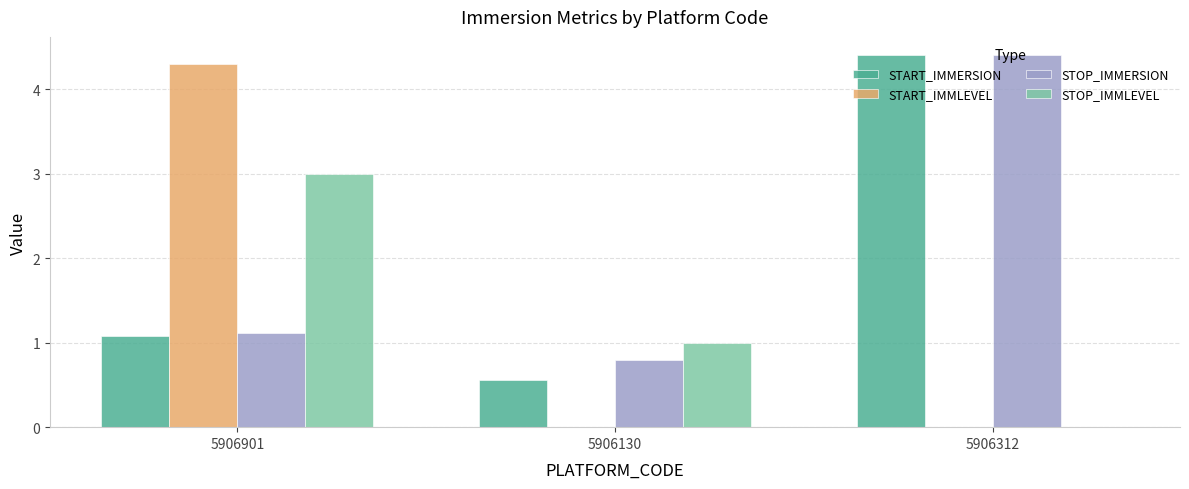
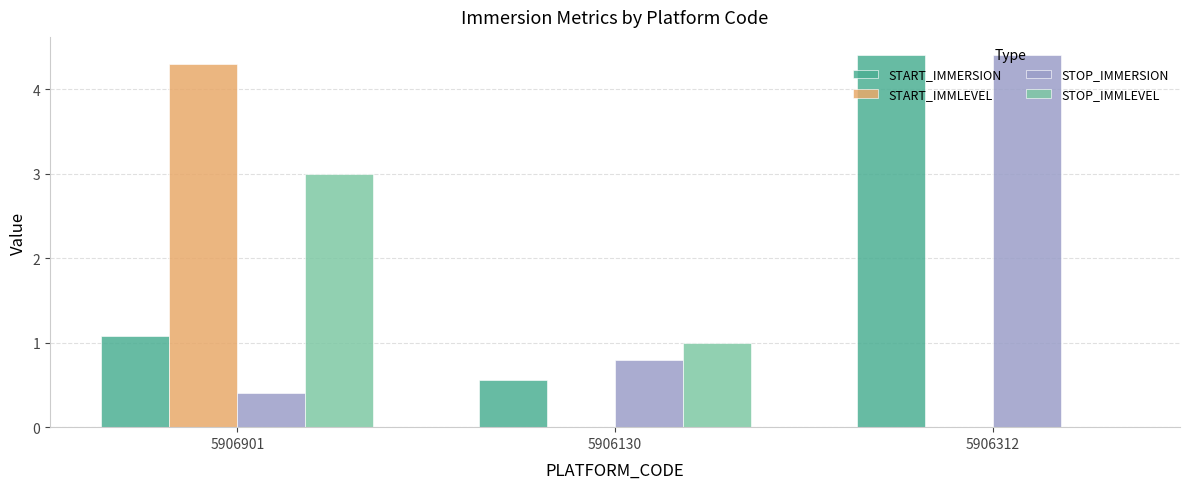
STOP_IMMERSION, 5906901: 1.1 -> 0.4
